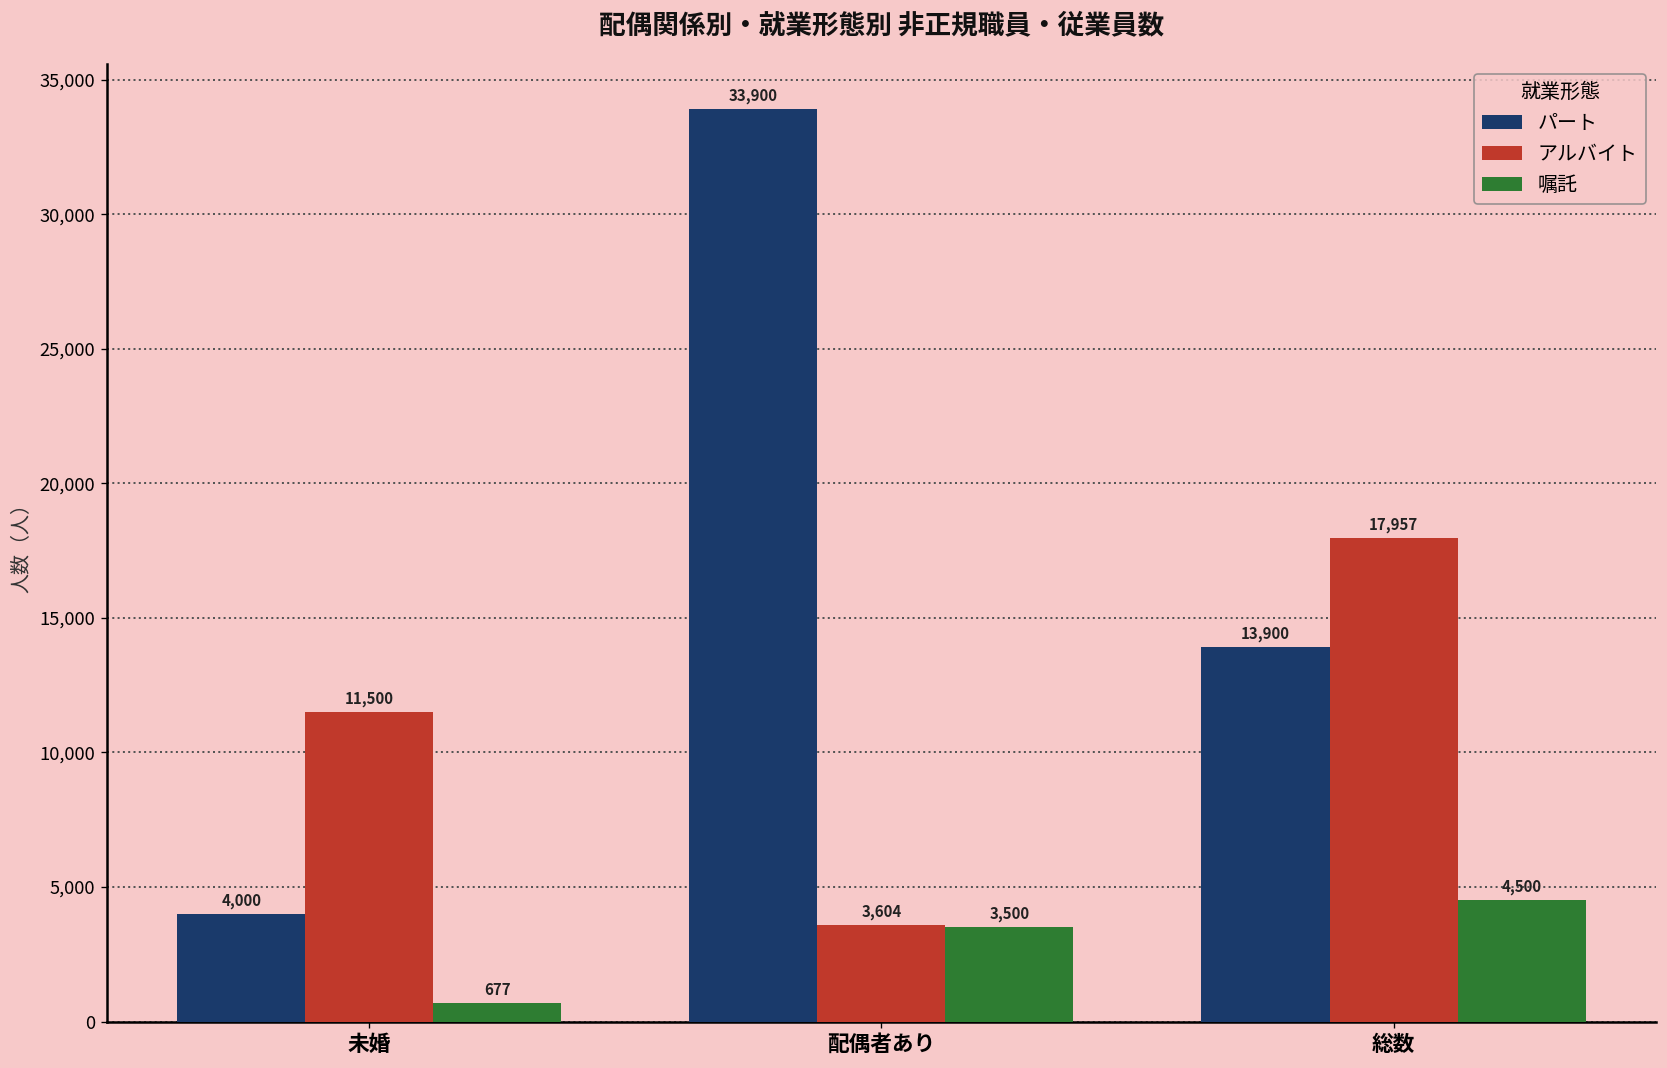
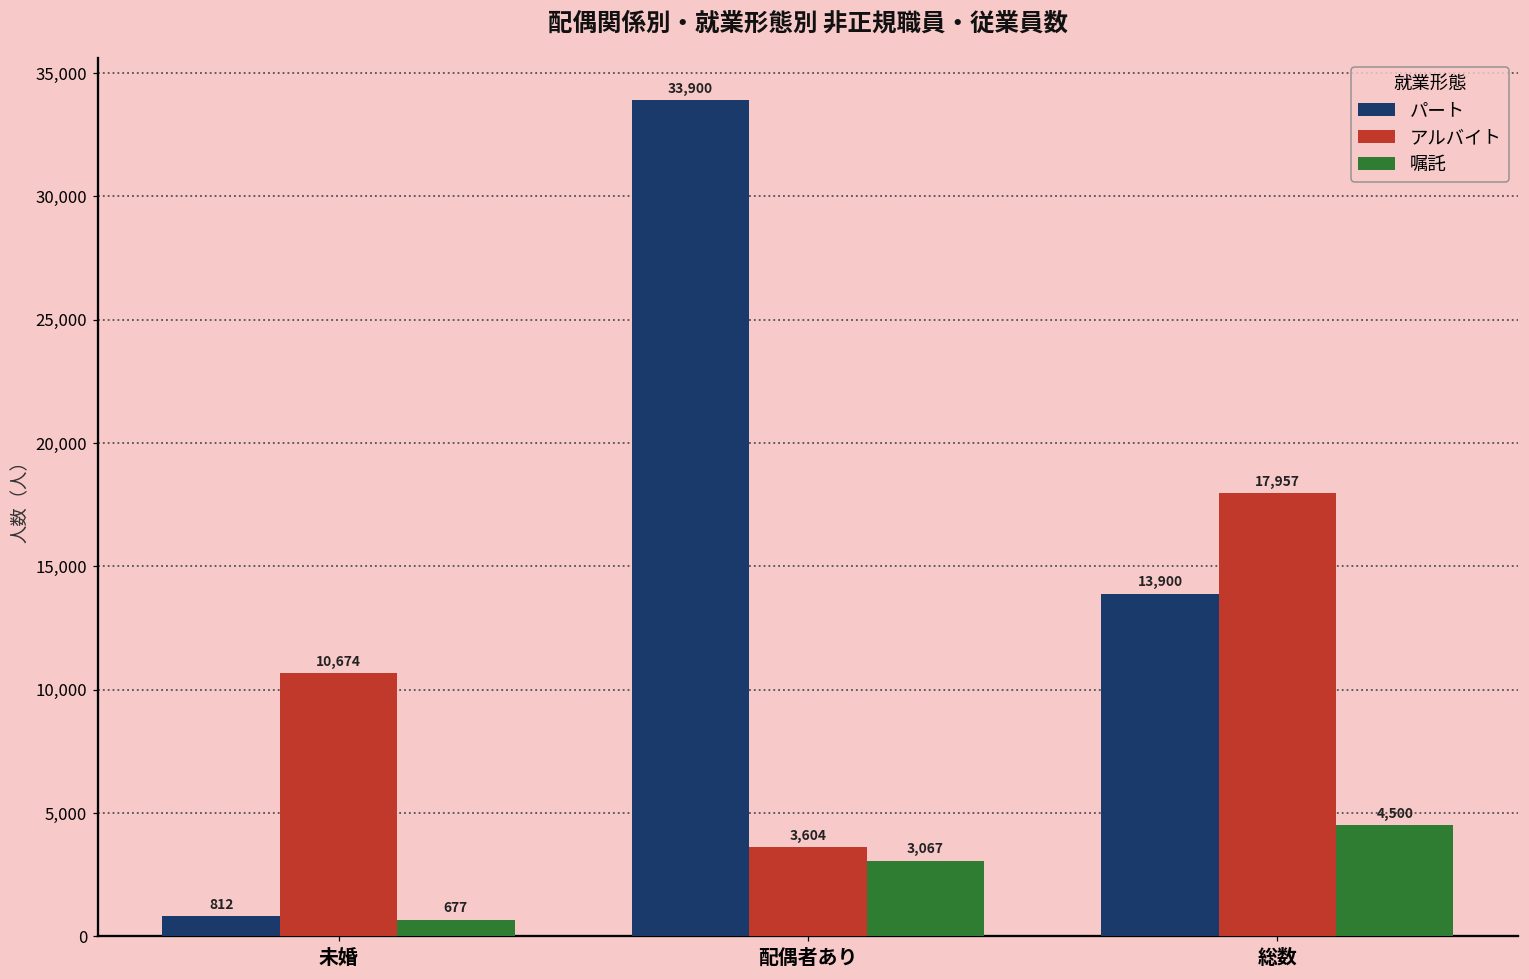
パート, 未婚: 4,000 -> 812
アルバイト, 未婚: 11,500 -> 10,674
嘱託, 配偶者あり: 3,500 -> 3,067
